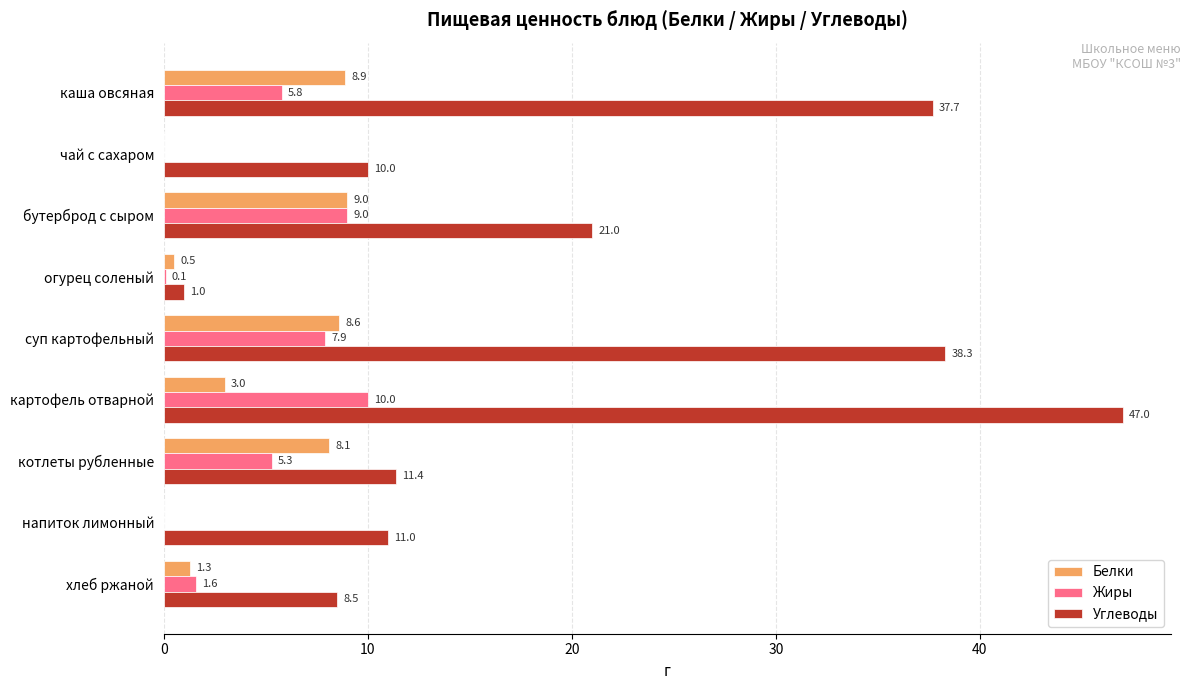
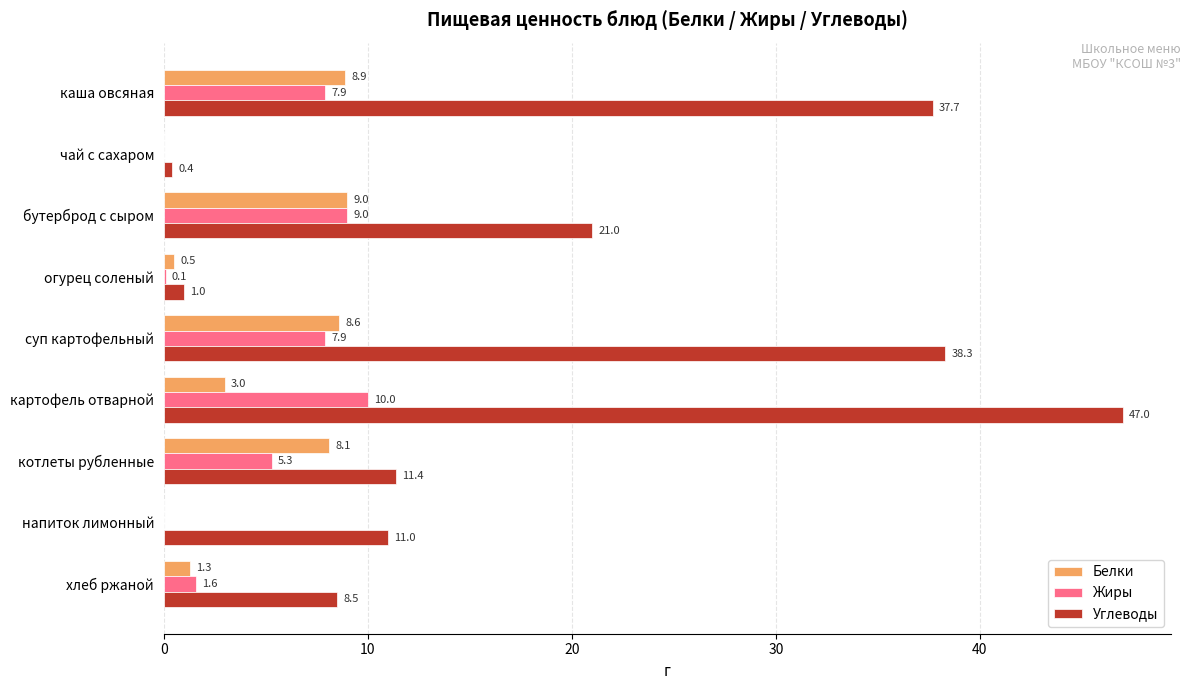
Жиры, каша овсяная: 5.8 -> 7.9
Углеводы, чай с сахаром: 10.0 -> 0.4
